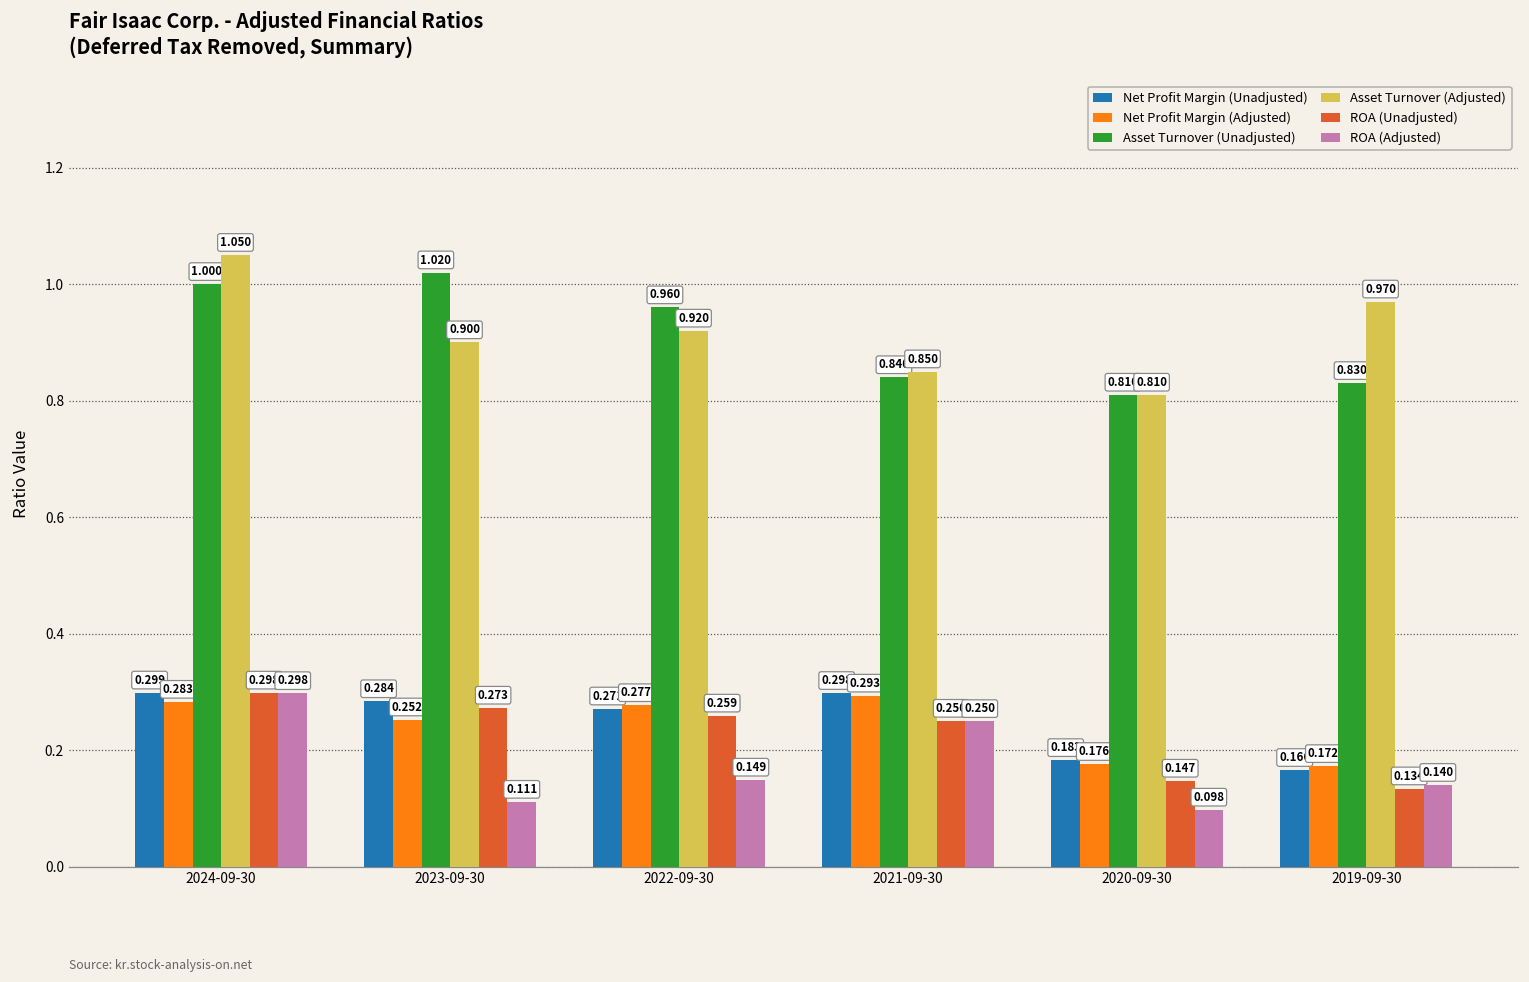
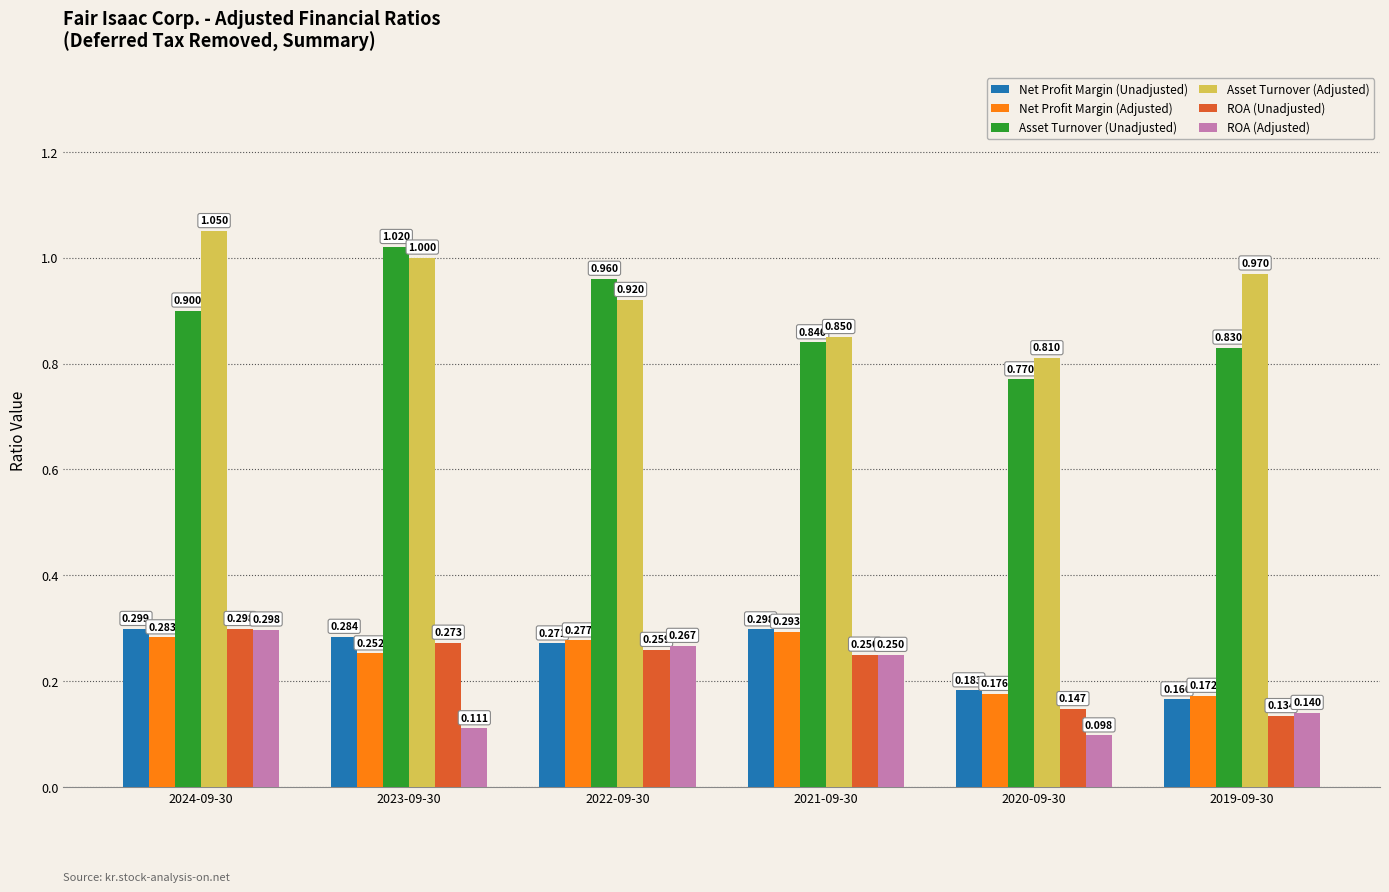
Asset Turnover (Unadjusted), 2024-09-30: 1.000 -> 0.900
Asset Turnover (Adjusted), 2023-09-30: 0.900 -> 1.000
ROA (Adjusted), 2022-09-30: 0.149 -> 0.267
Asset Turnover (Unadjusted), 2020-09-30: 0.810 -> 0.770
